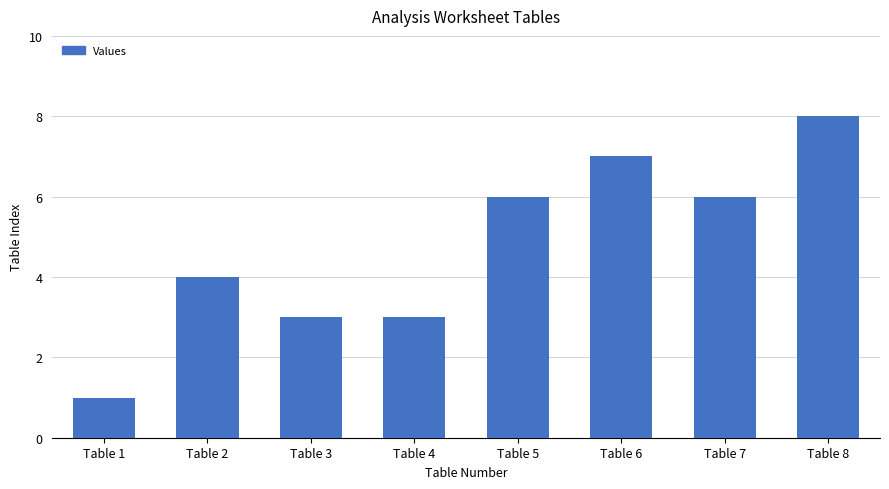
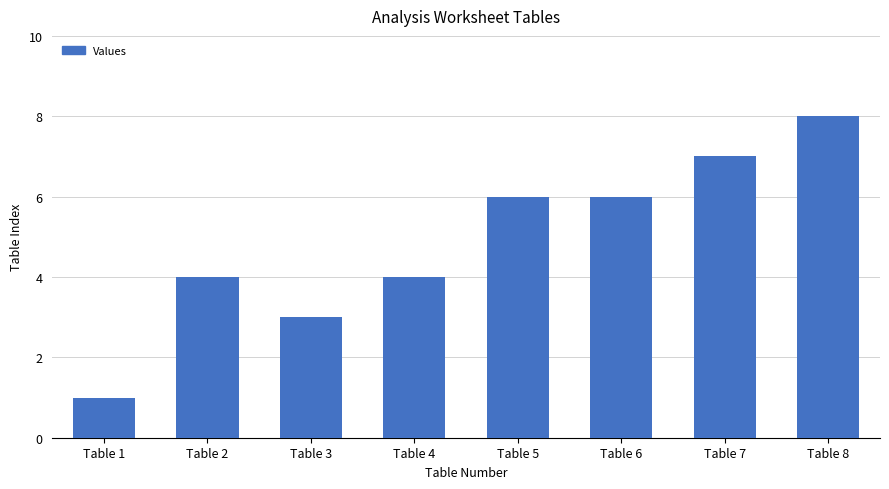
Table 4: 3 -> 4
Table 6: 7 -> 6
Table 7: 6 -> 7
